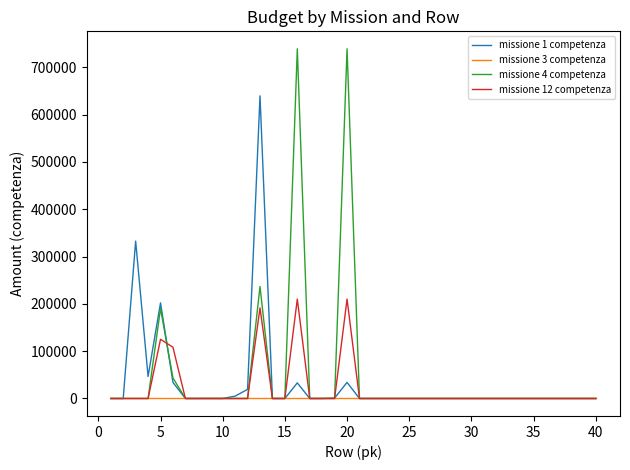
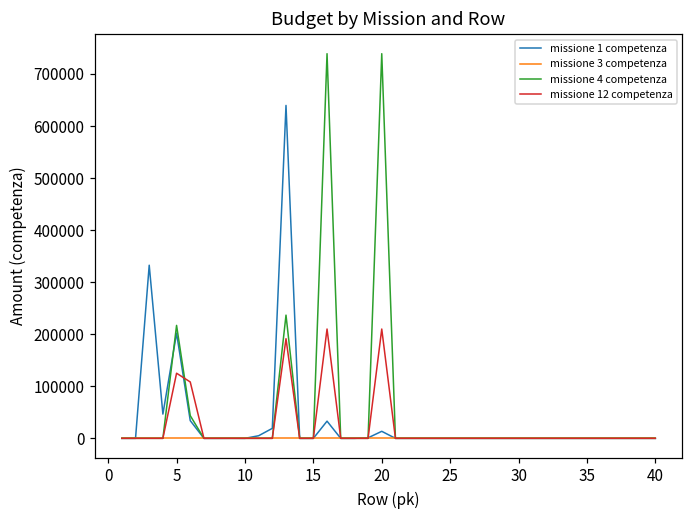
missione 4 competenza, 5: 190000 -> 220000
missione 1 competenza, 20: 30000 -> 10000
